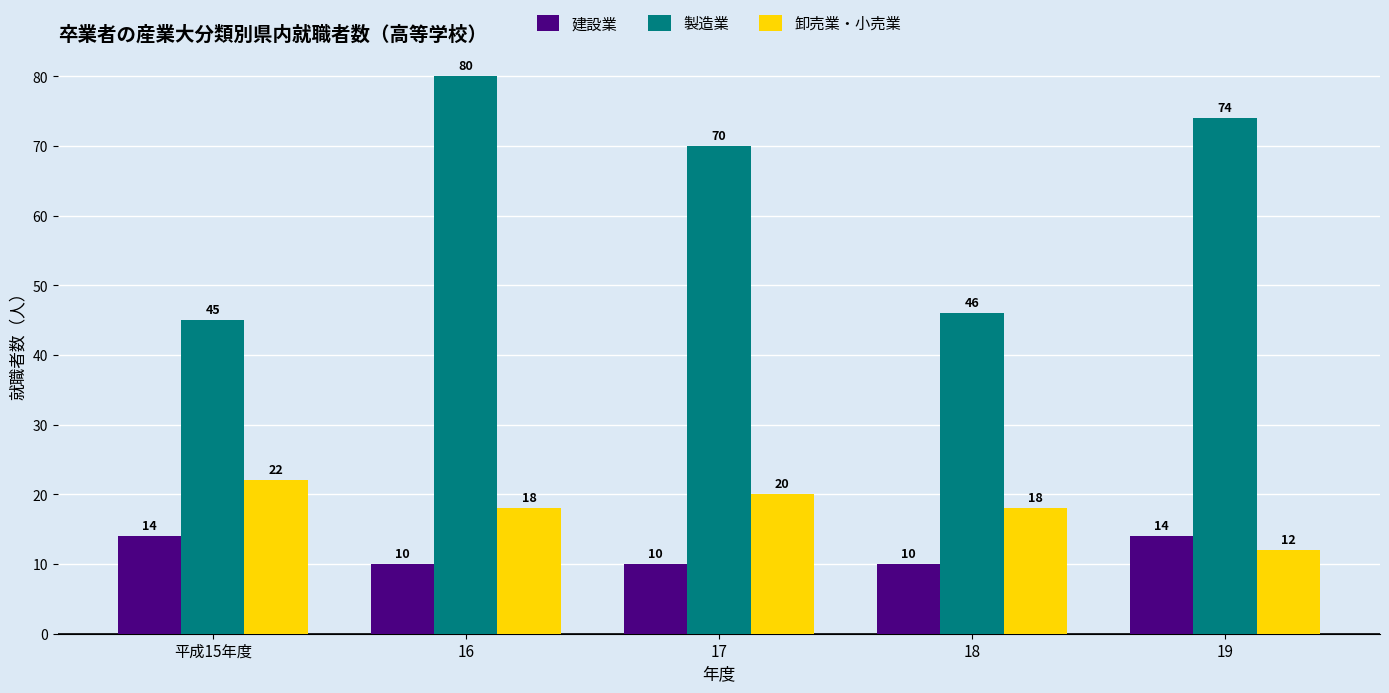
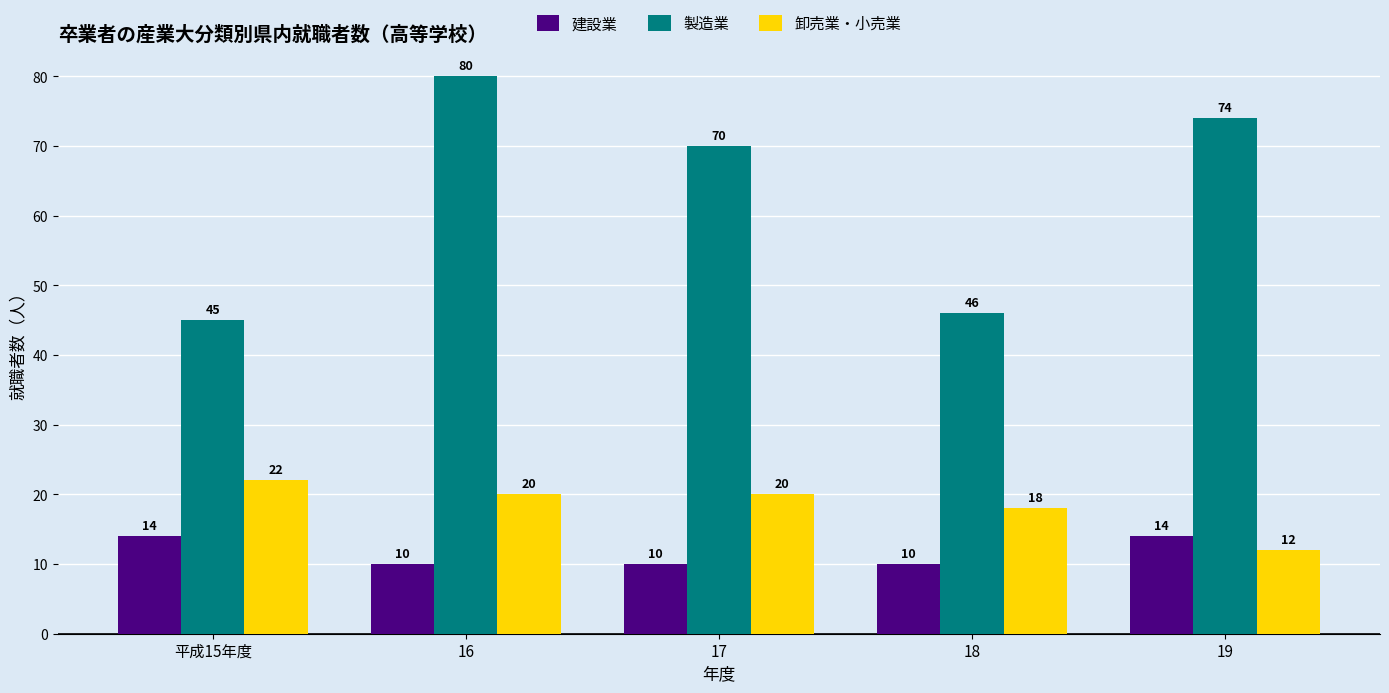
卸売業・小売業, 16: 18 -> 20
